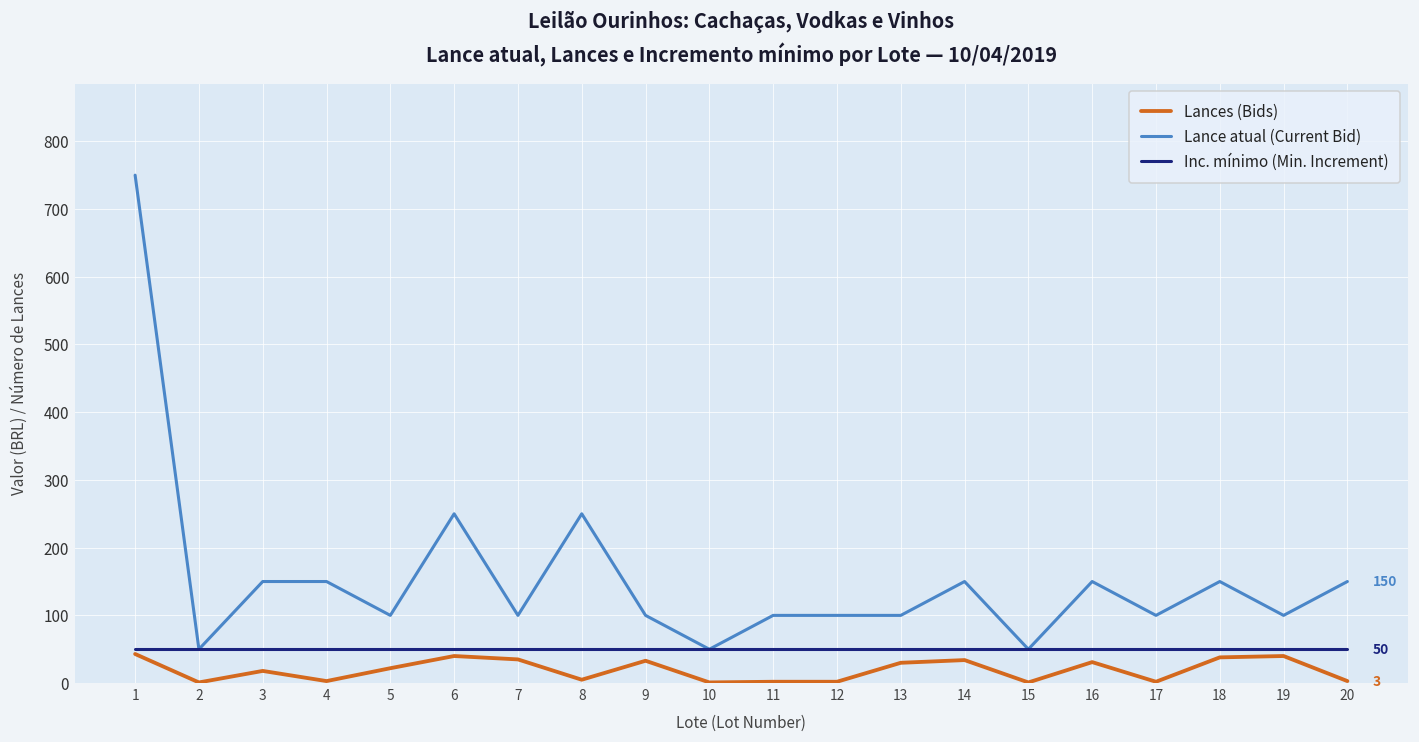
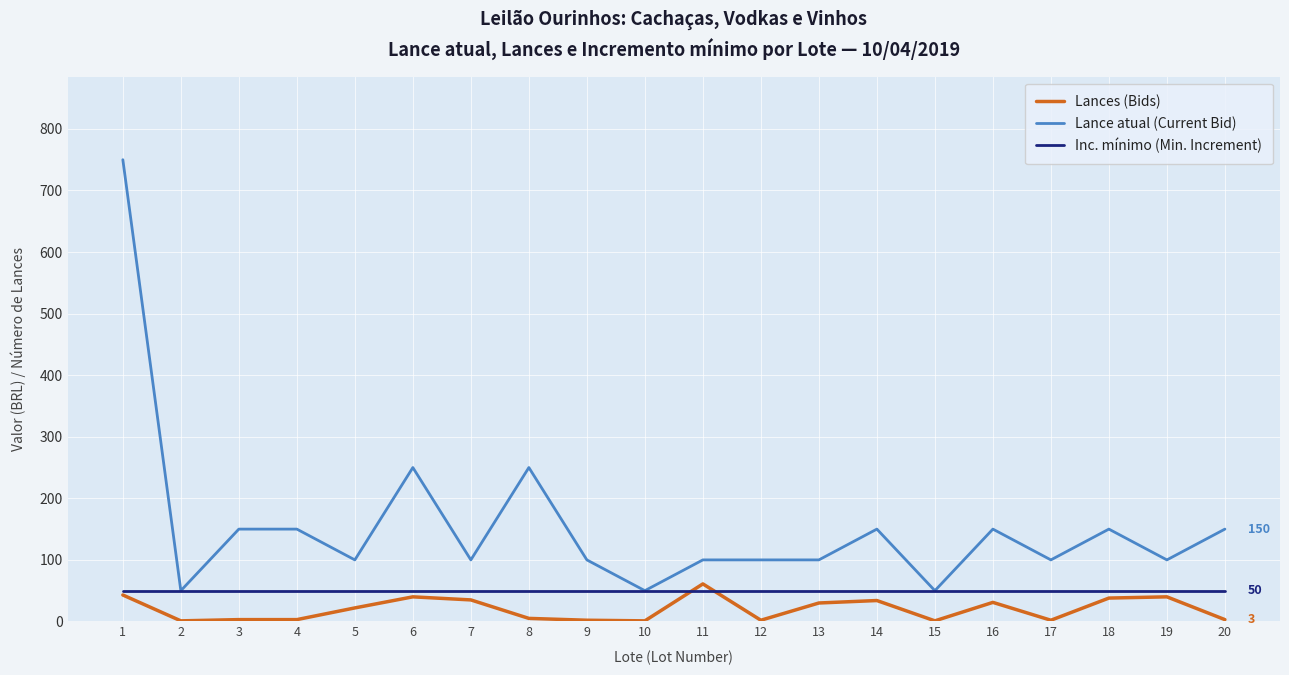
Lances (Bids), 3: 20 -> 0
Lances (Bids), 9: 30 -> 0
Lances (Bids), 11: 0 -> 60
